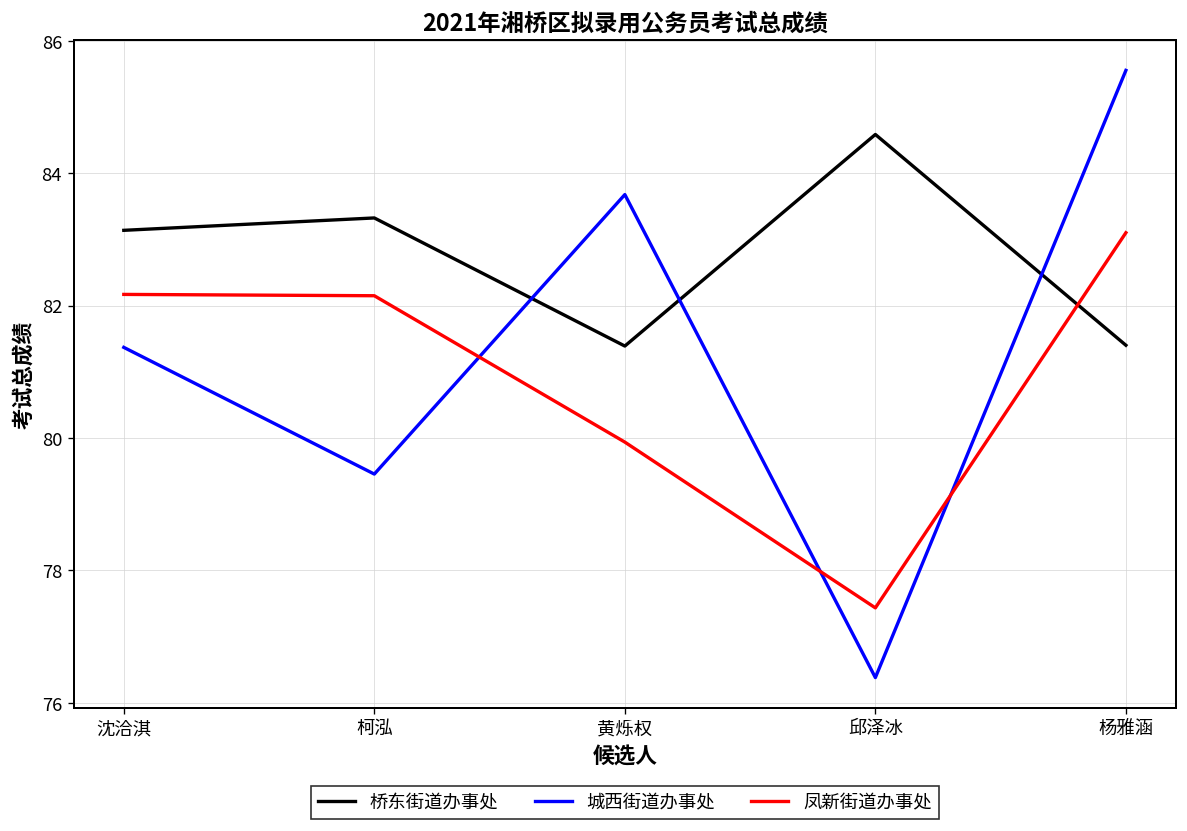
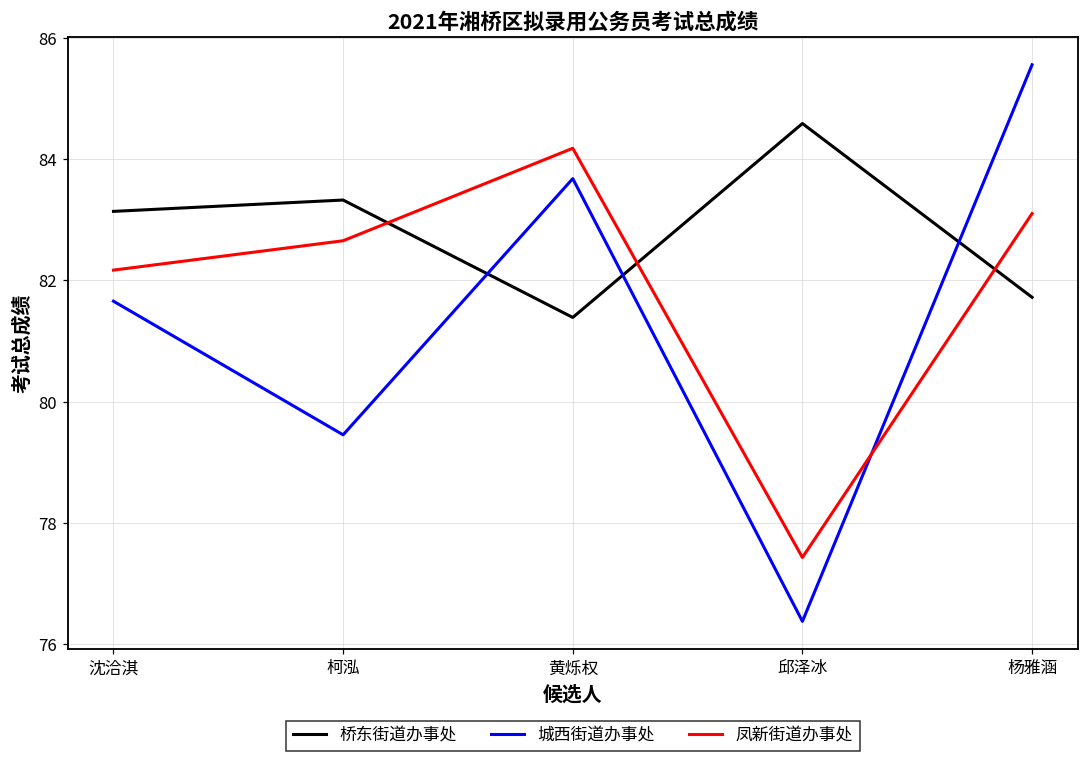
城西街道办事处, 沈洽淇: 81.4 -> 81.7
凤新街道办事处, 柯泓: 82.1 -> 82.7
凤新街道办事处, 黄烁权: 79.9 -> 84.2
桥东街道办事处, 杨雅涵: 81.4 -> 81.7
